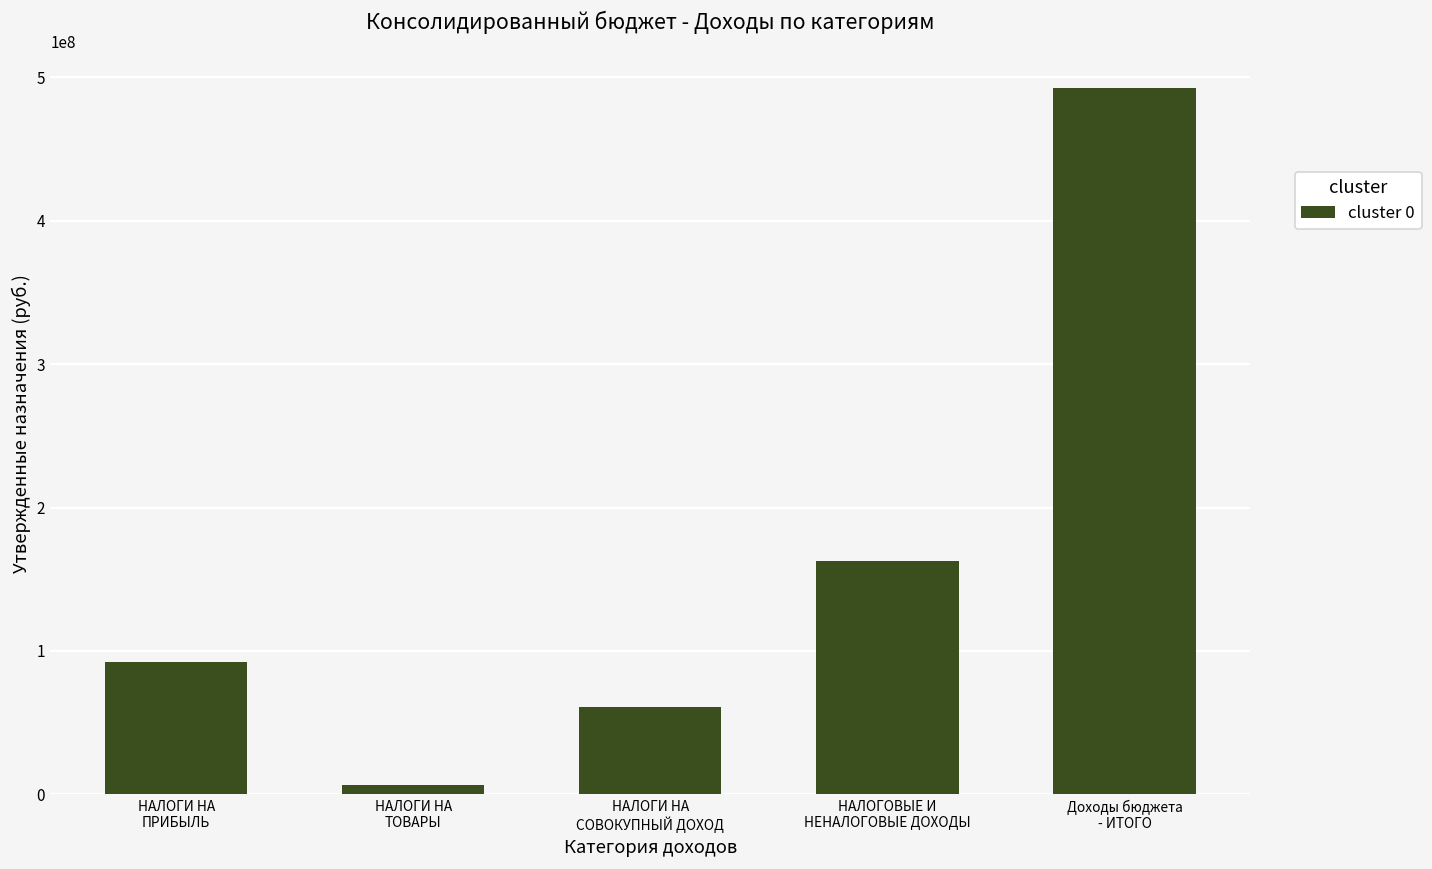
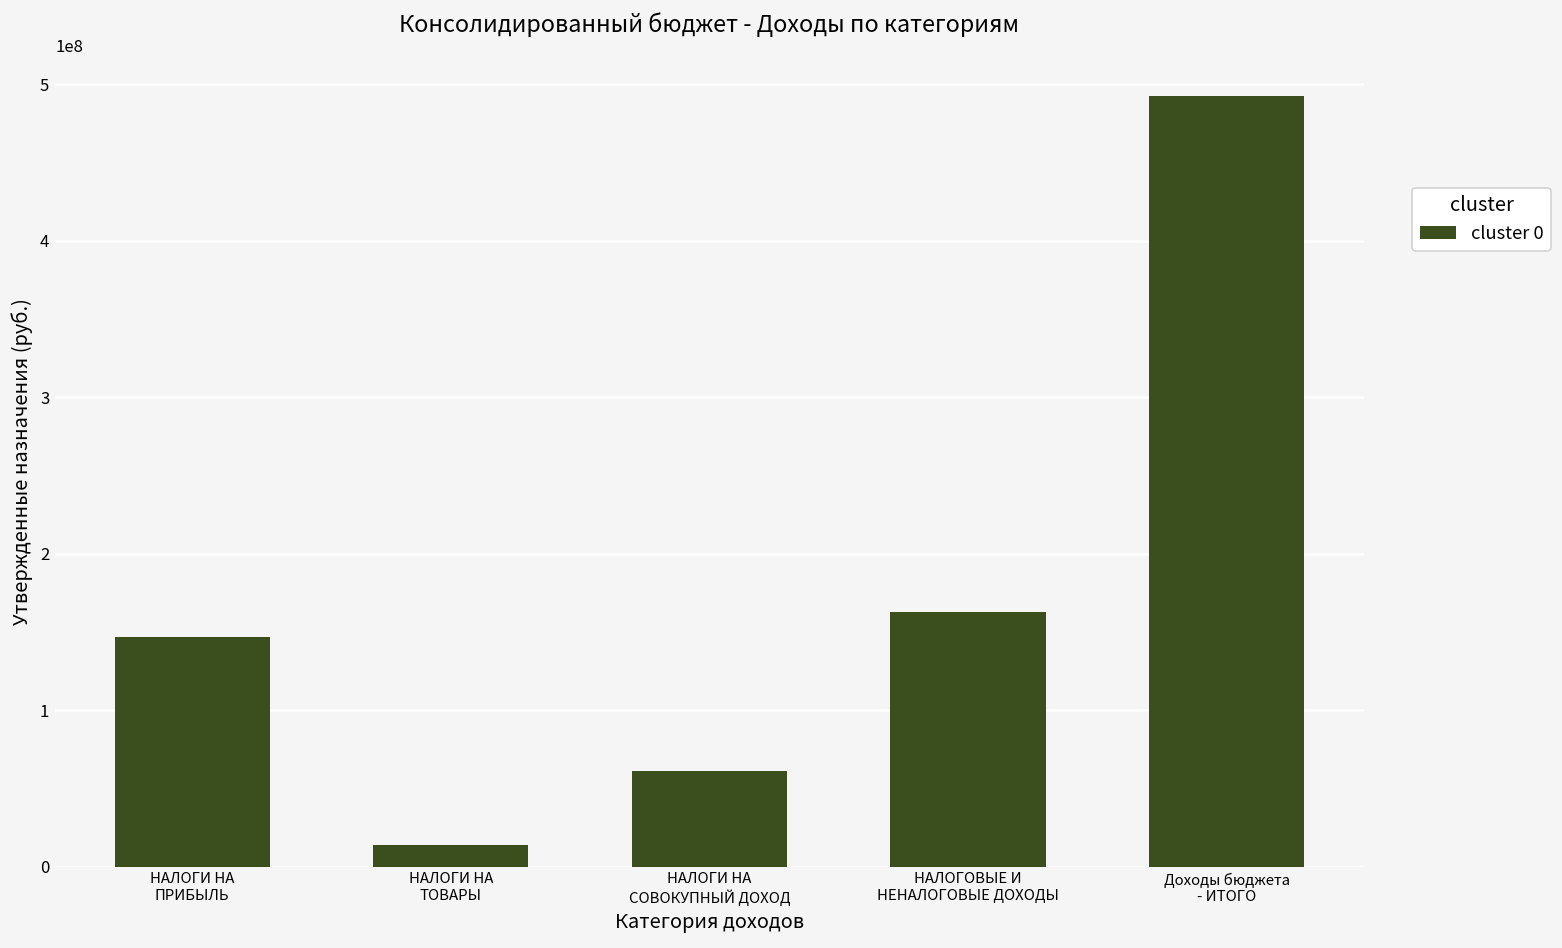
НАЛОГИ НА ПРИБЫЛЬ: 92000000 -> 147000000
НАЛОГИ НА ТОВАРЫ: 7000000 -> 14000000
